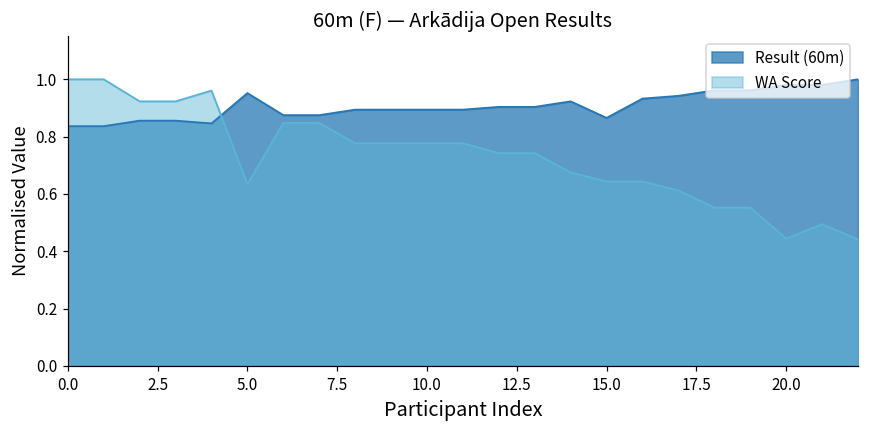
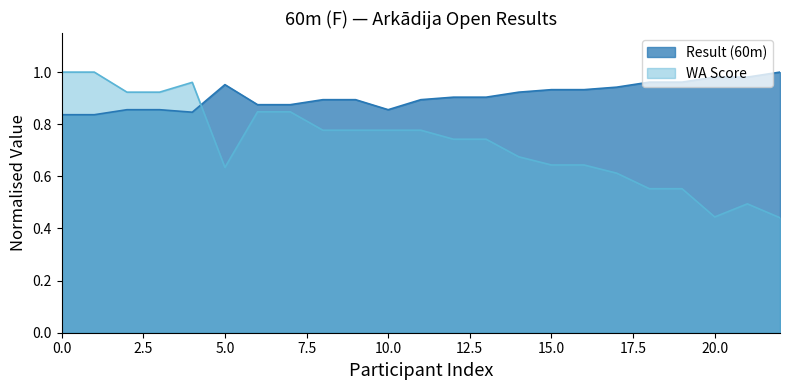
Result (60m), 10.0: 0.89 -> 0.86
Result (60m), 15.0: 0.87 -> 0.93
